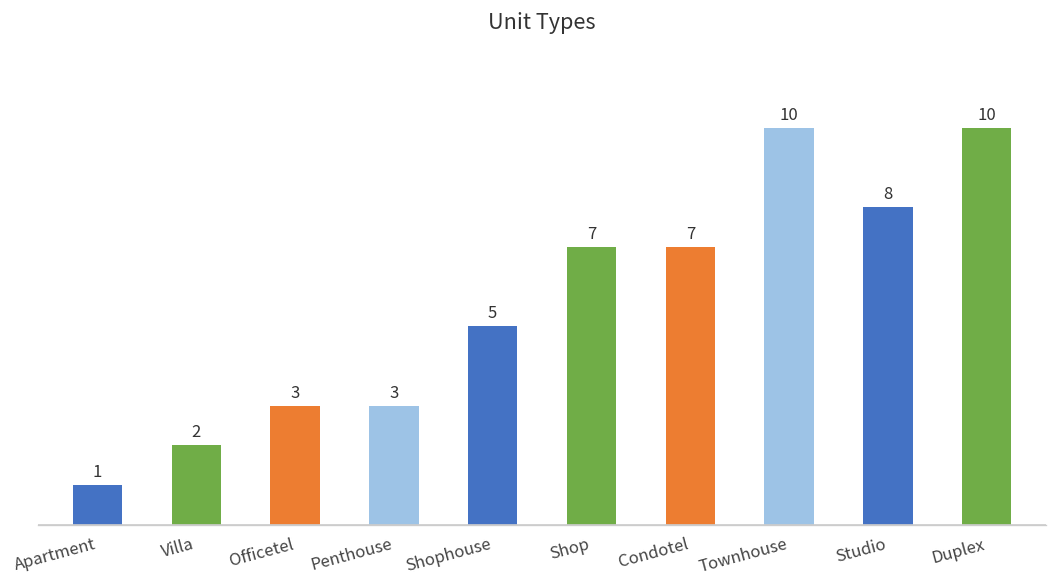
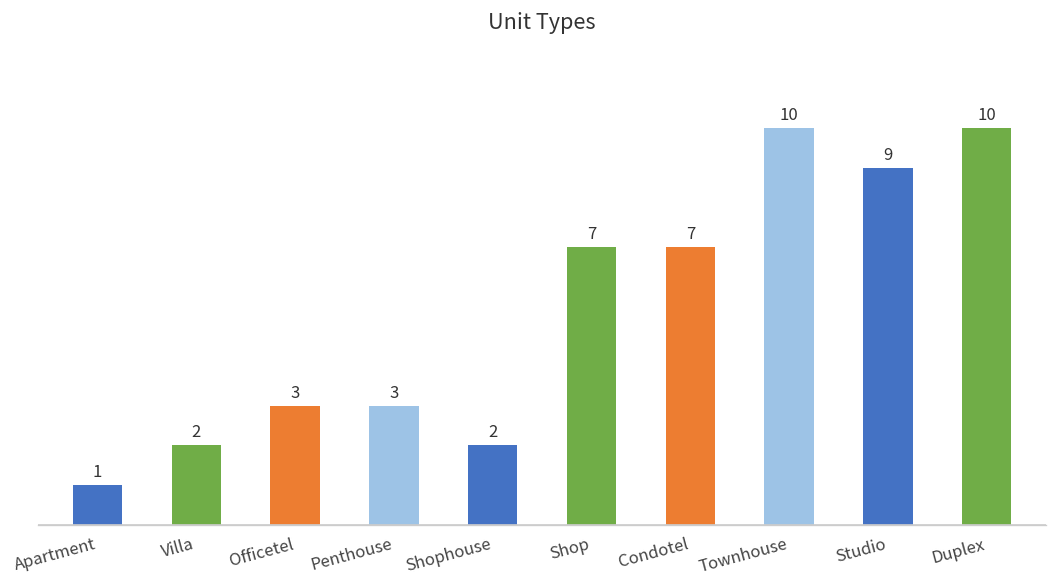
Shophouse: 5 -> 2
Studio: 8 -> 9
